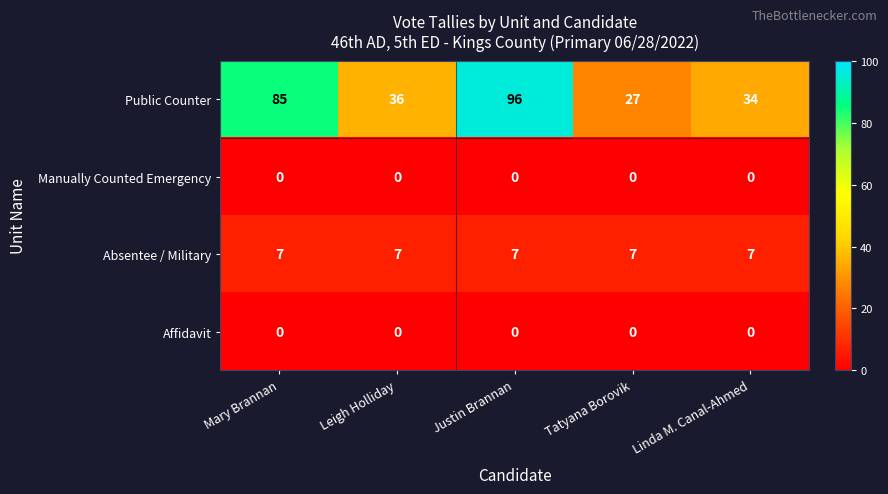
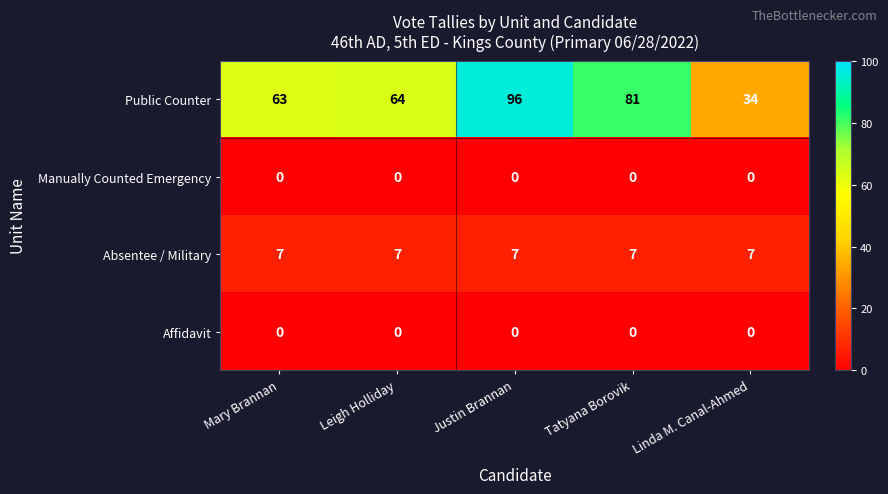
Public Counter, Mary Brannan: 85 -> 63
Public Counter, Leigh Holliday: 36 -> 64
Public Counter, Tatyana Borovik: 27 -> 81
